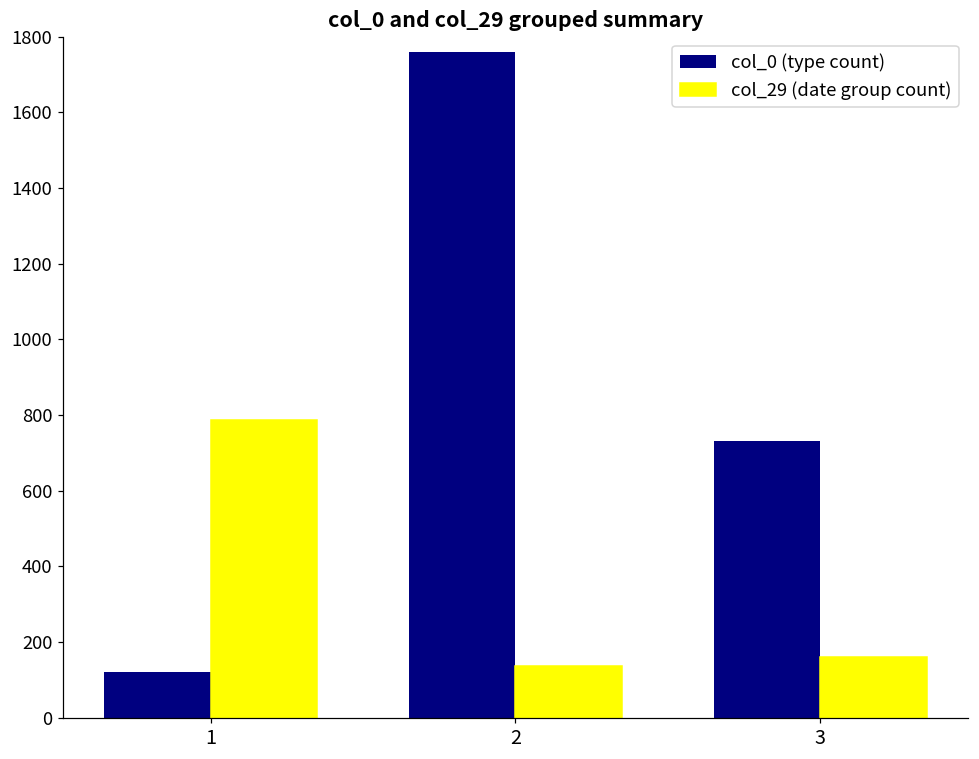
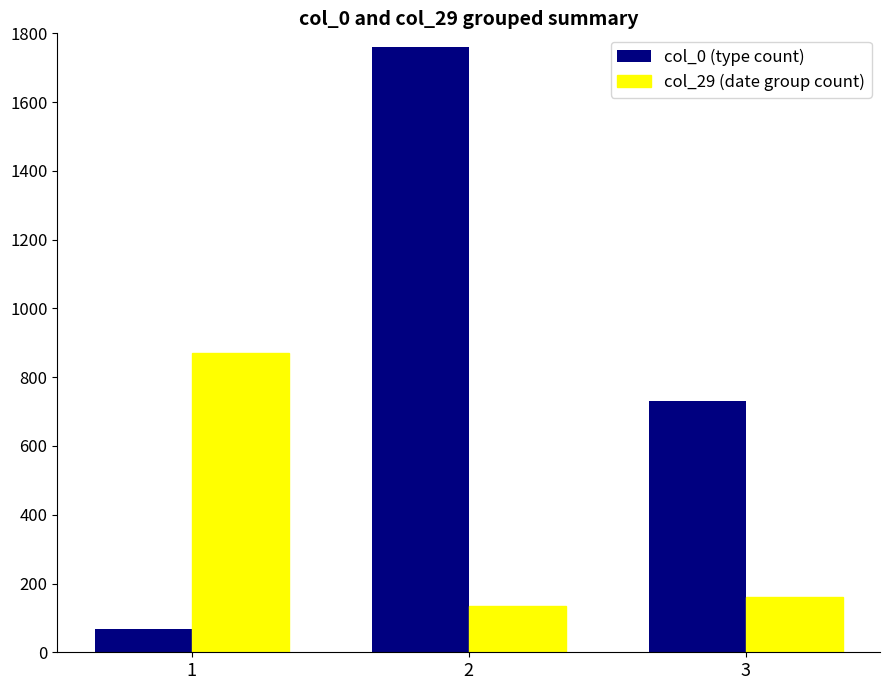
col_0 (type count), 1: 120 -> 70
col_29 (date group count), 1: 790 -> 870
